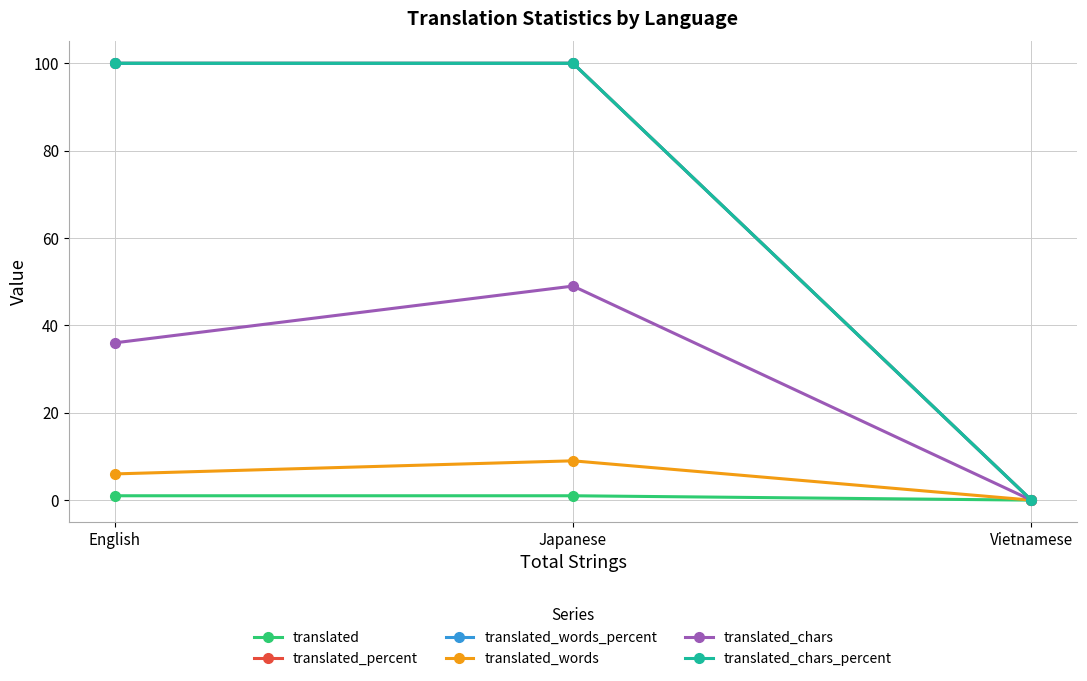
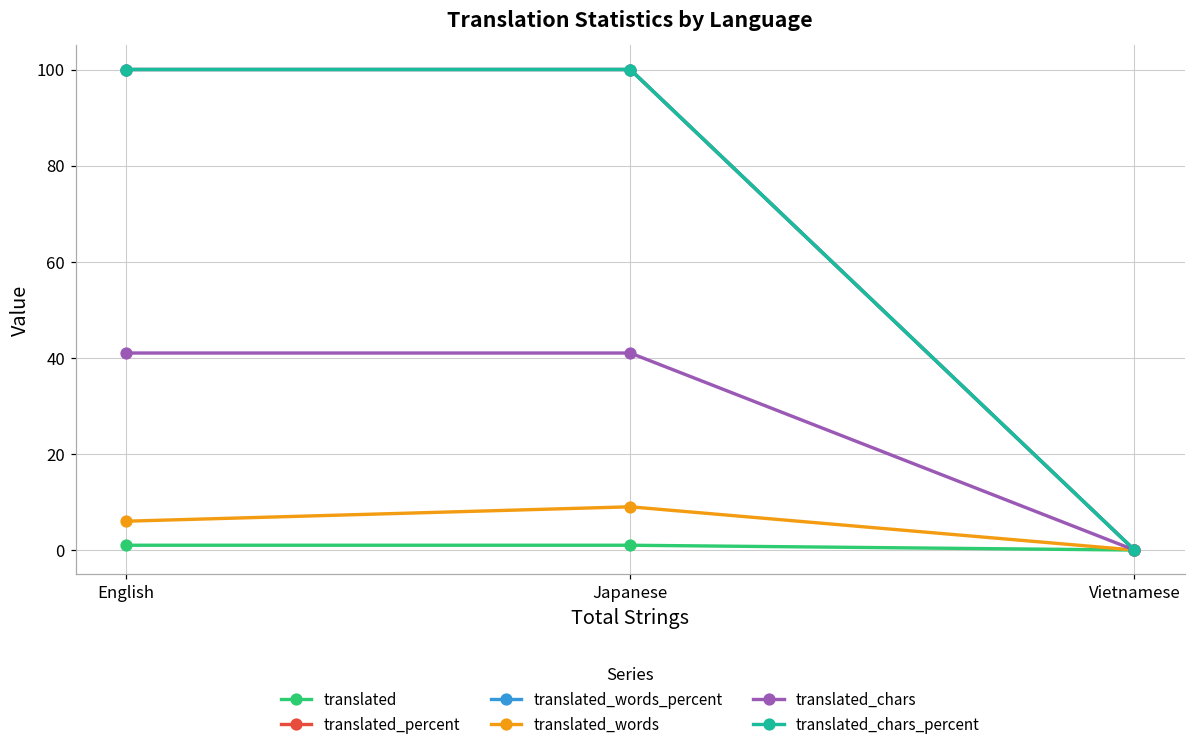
translated_chars, English: 36 -> 41
translated_chars, Japanese: 49 -> 41
